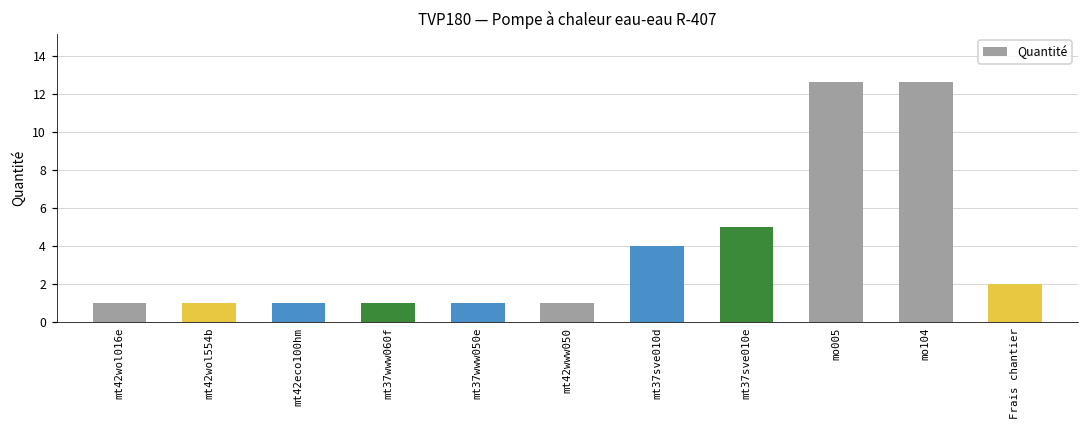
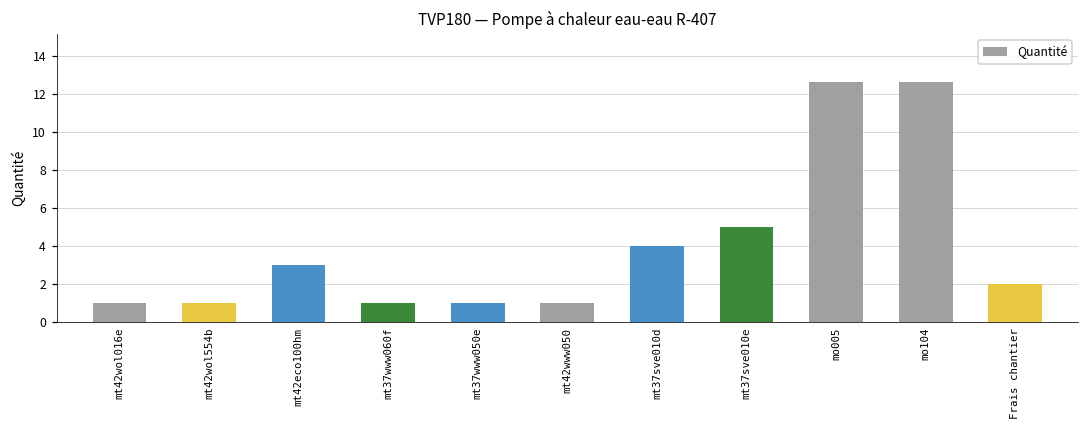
mt42eco100hm: 1 -> 3
